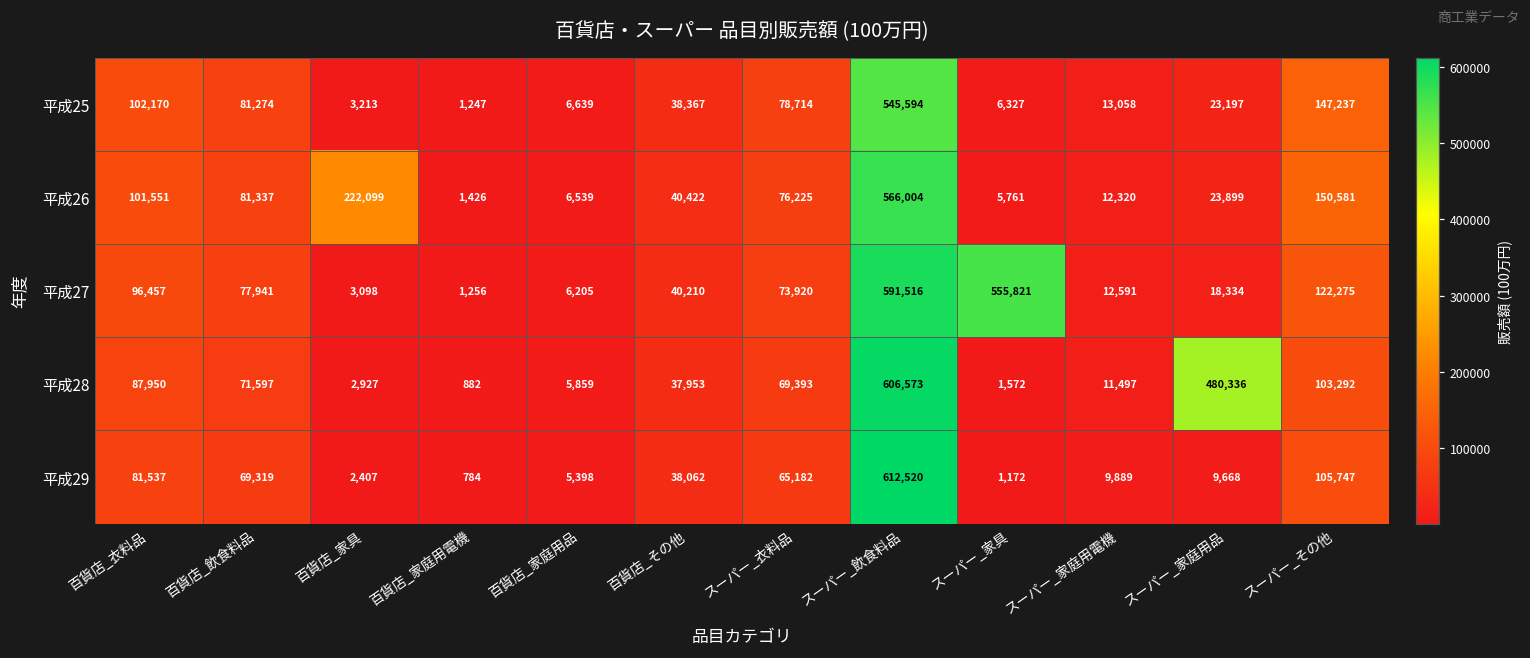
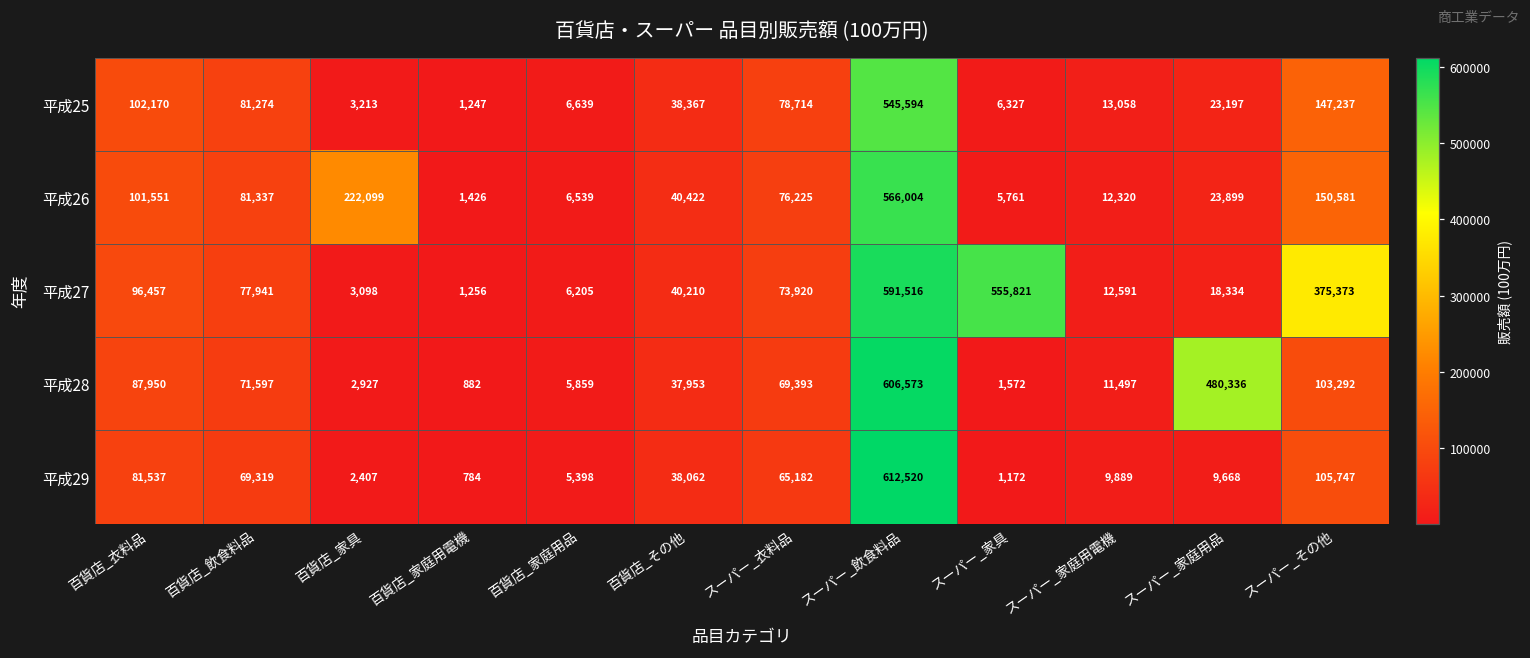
平成27, スーパー_その他: 122,275 -> 375,373
